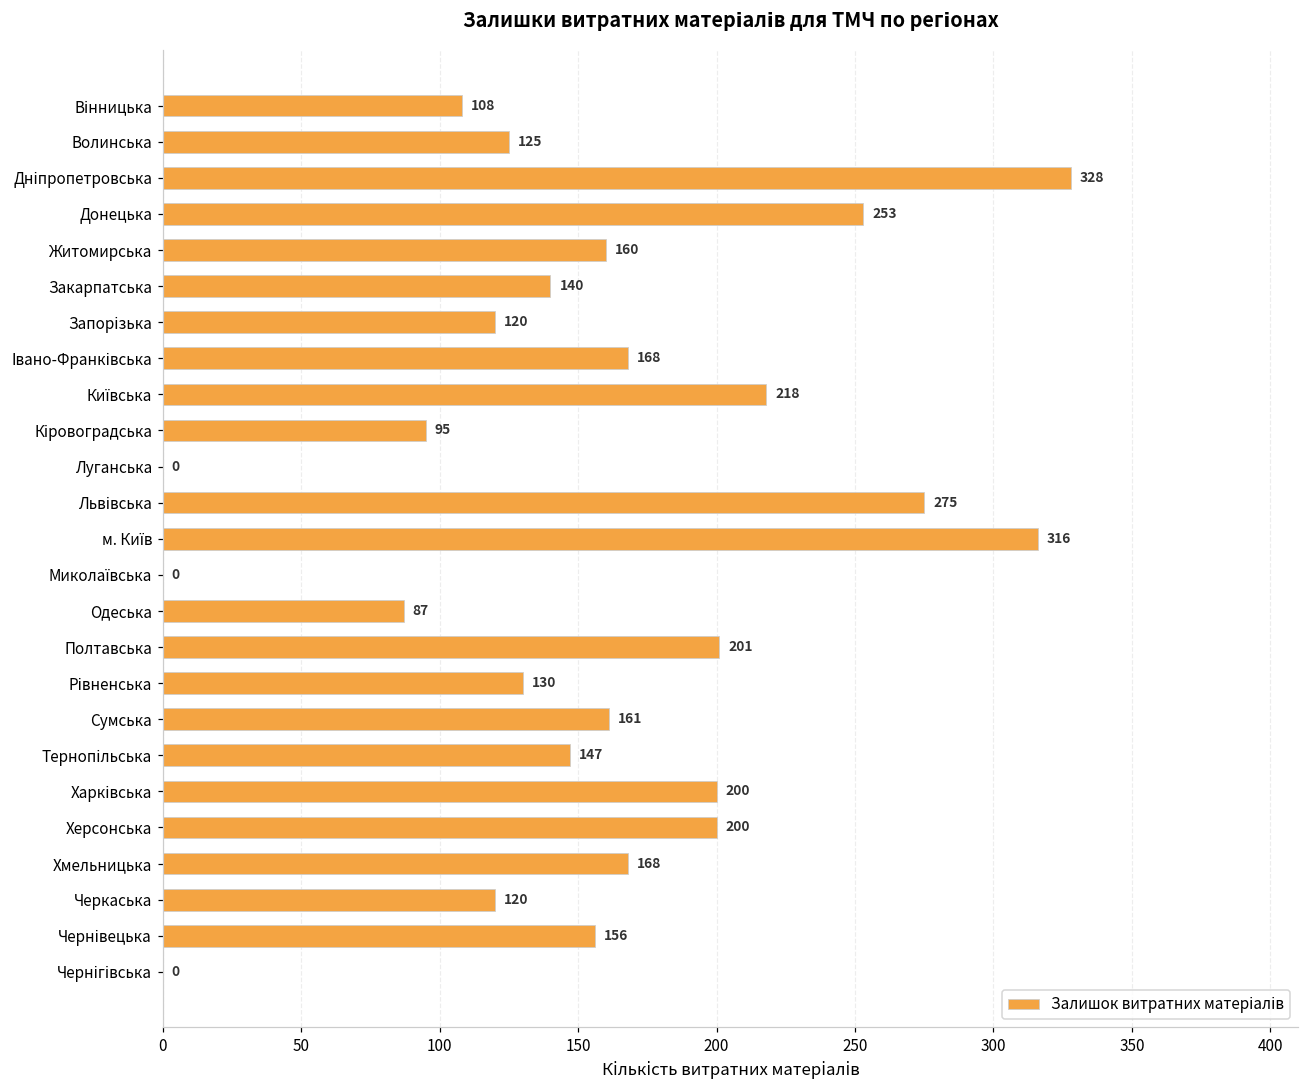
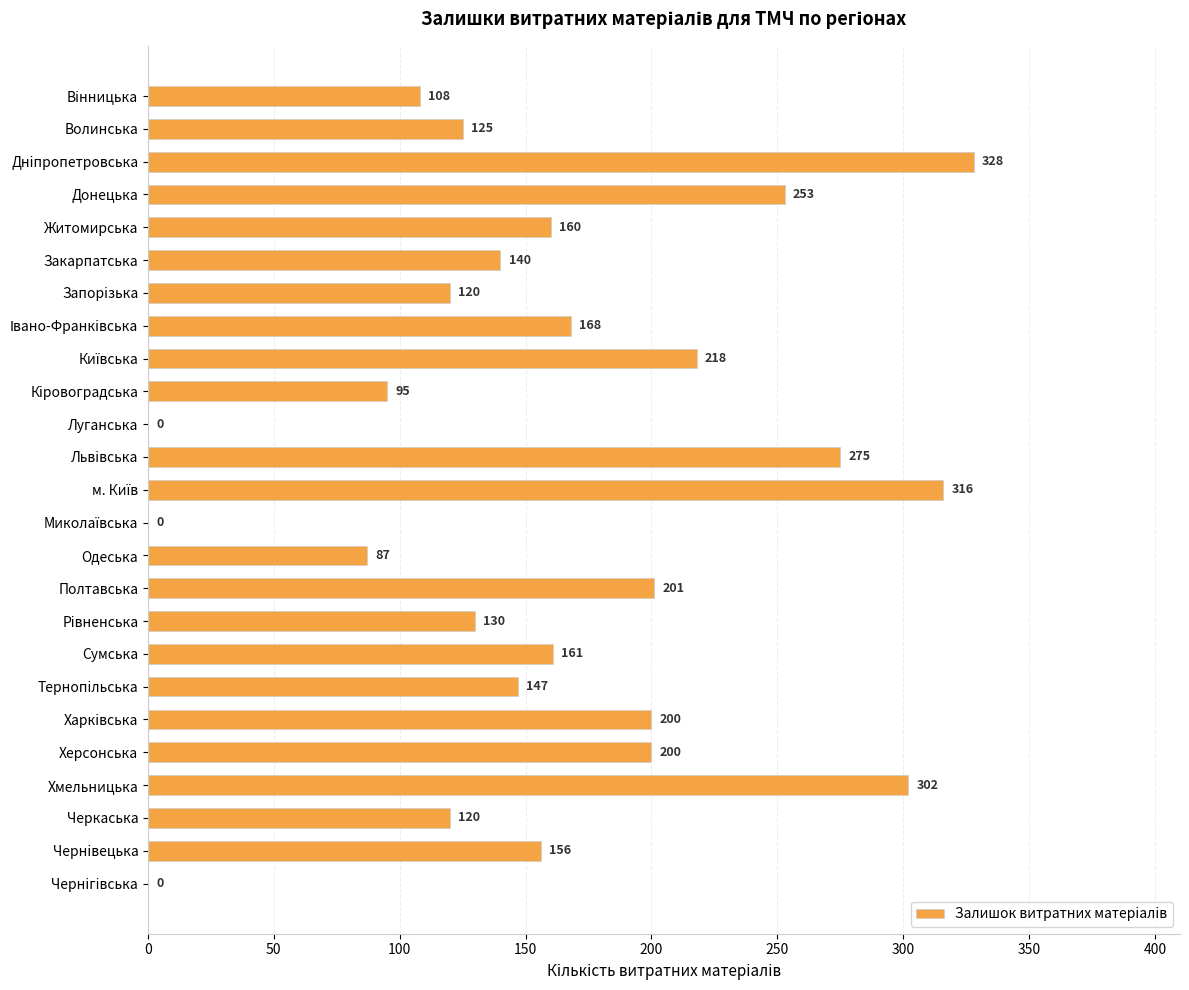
Хмельницька: 168 -> 302
